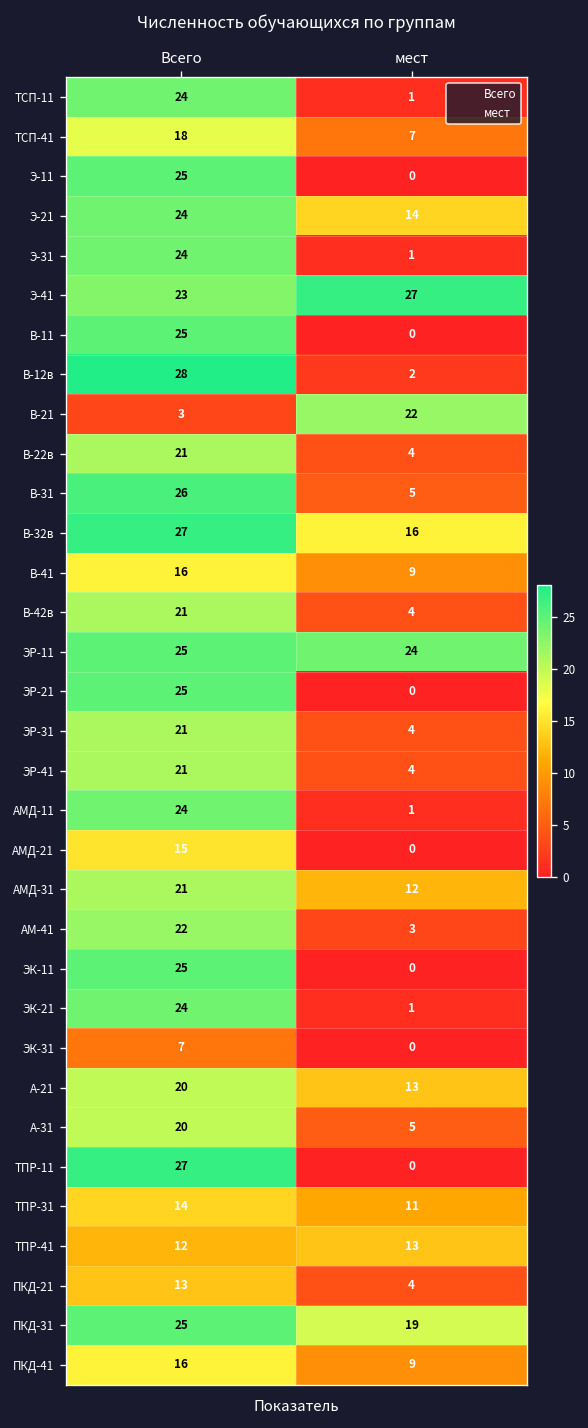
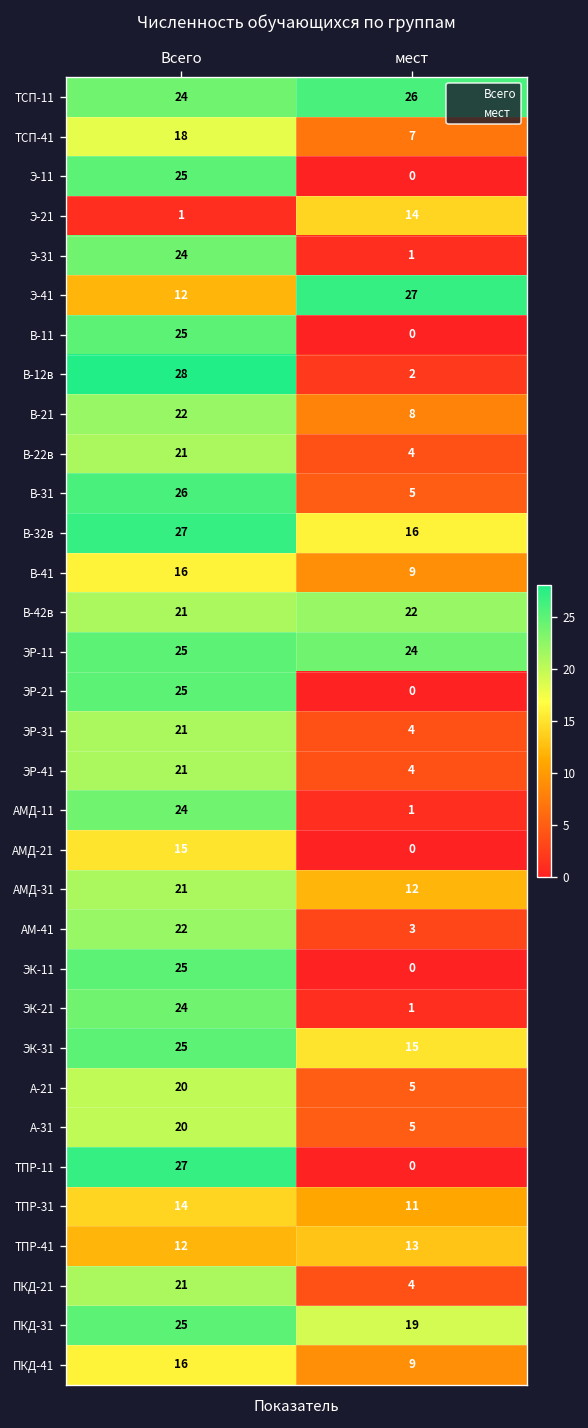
ТСП-11, мест: 1 -> 26
Э-21, Всего: 24 -> 1
Э-41, Всего: 23 -> 12
В-21, Всего: 3 -> 22
В-21, мест: 22 -> 8
В-42в, мест: 4 -> 22
ЭК-31, Всего: 7 -> 25
ЭК-31, мест: 0 -> 15
А-21, мест: 13 -> 5
ПКД-21, Всего: 13 -> 21
